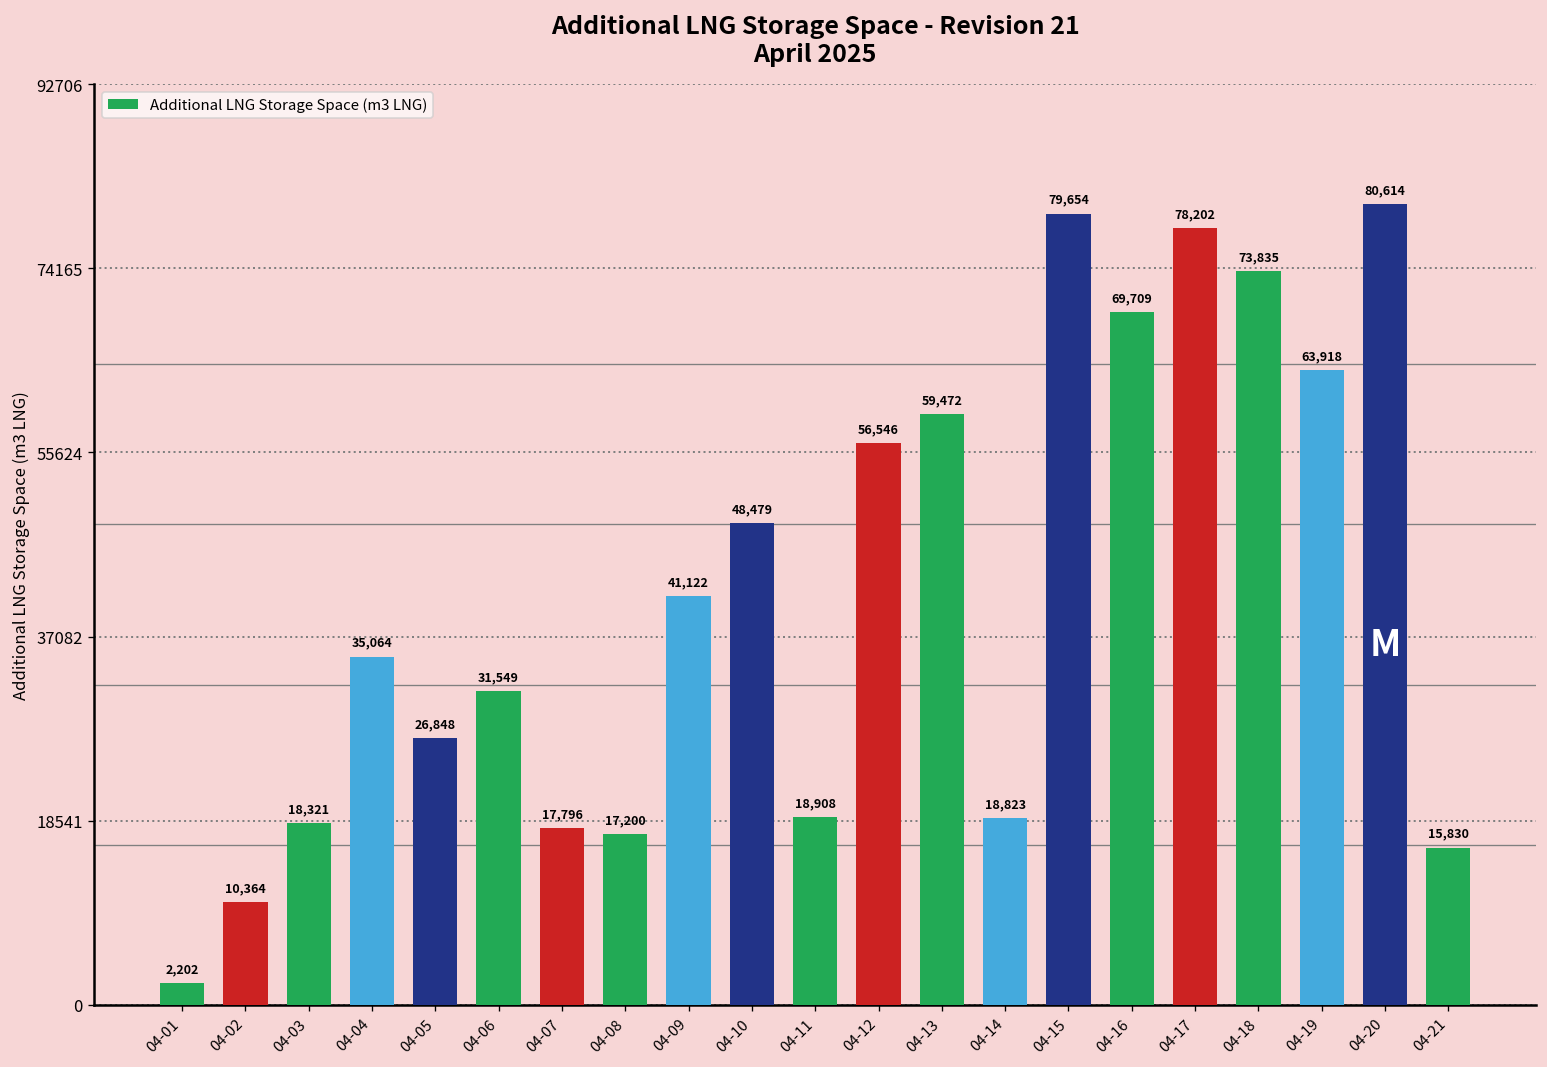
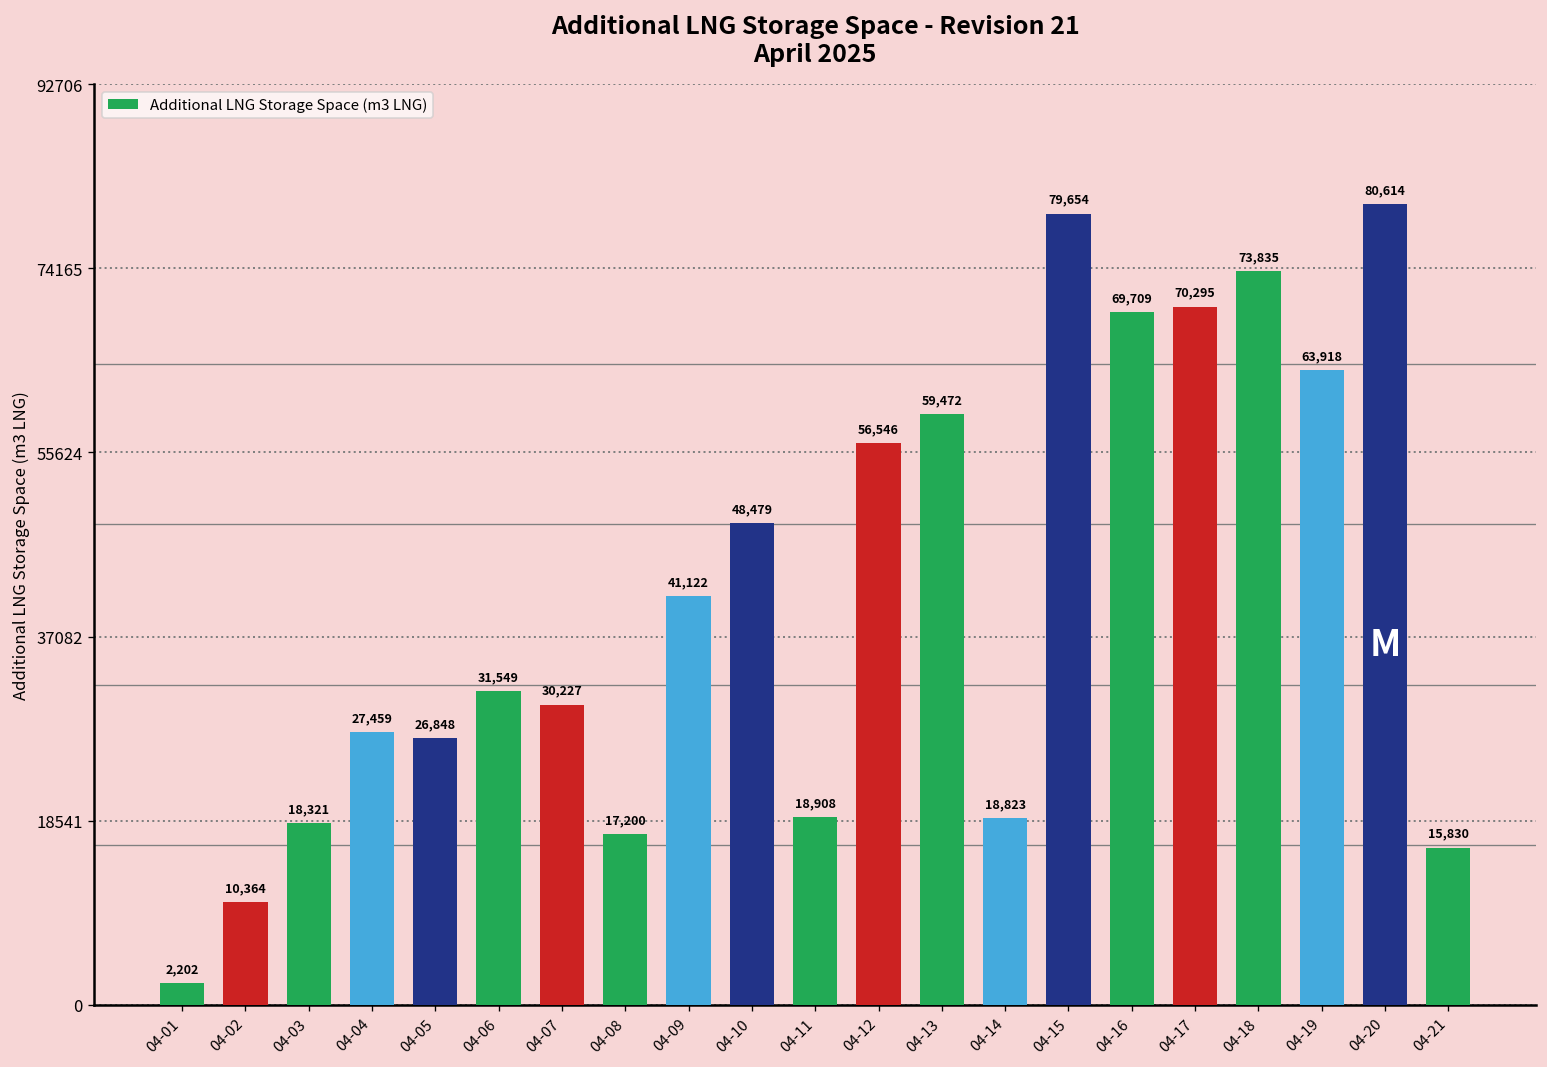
04-04: 35,064 -> 27,459
04-07: 17,796 -> 30,227
04-17: 78,202 -> 70,295
